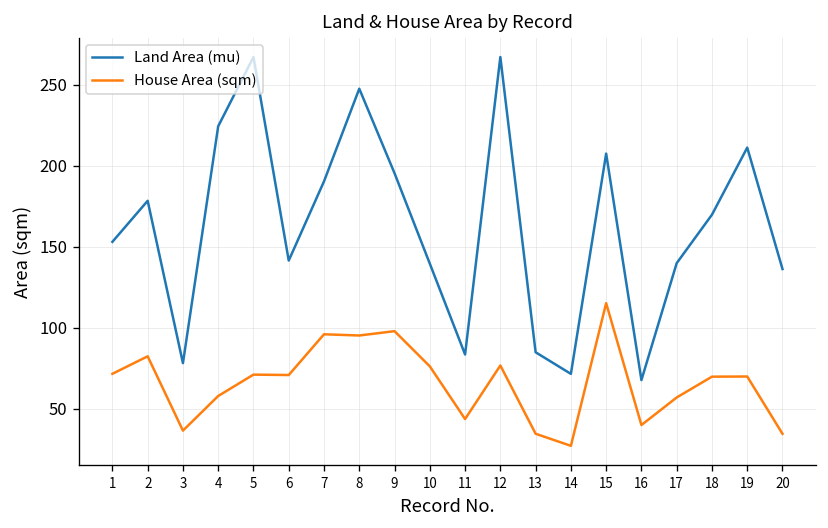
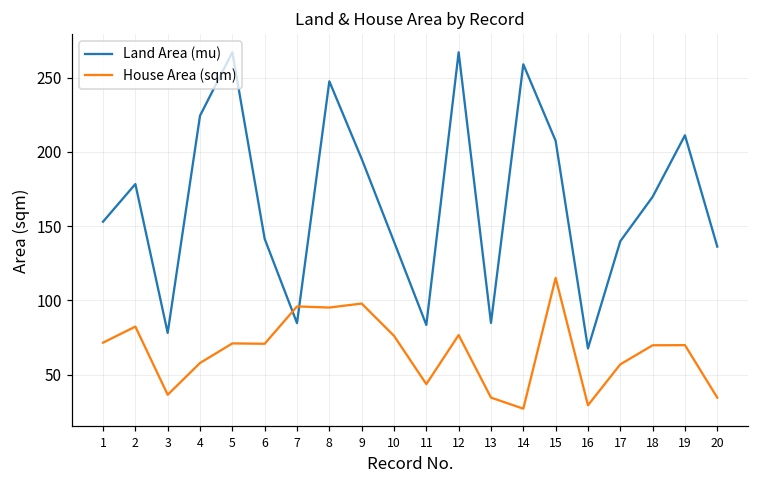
Land Area (mu), 7: 190 -> 85
Land Area (mu), 14: 71 -> 259
House Area (sqm), 16: 40 -> 29
